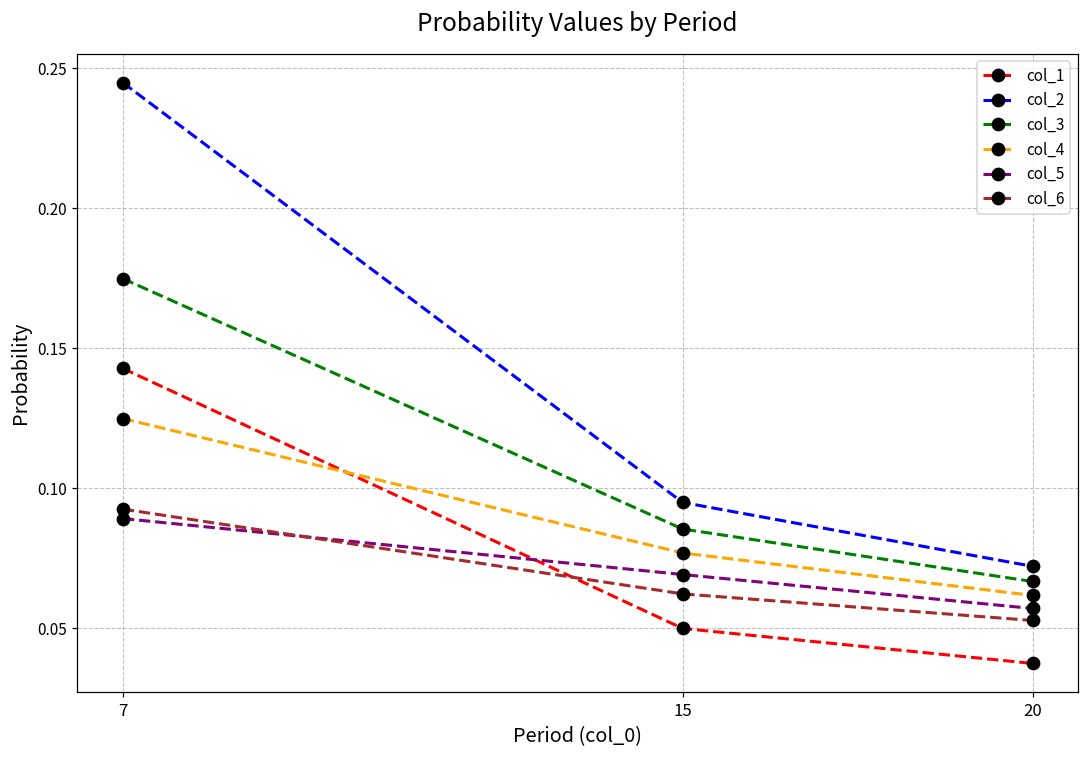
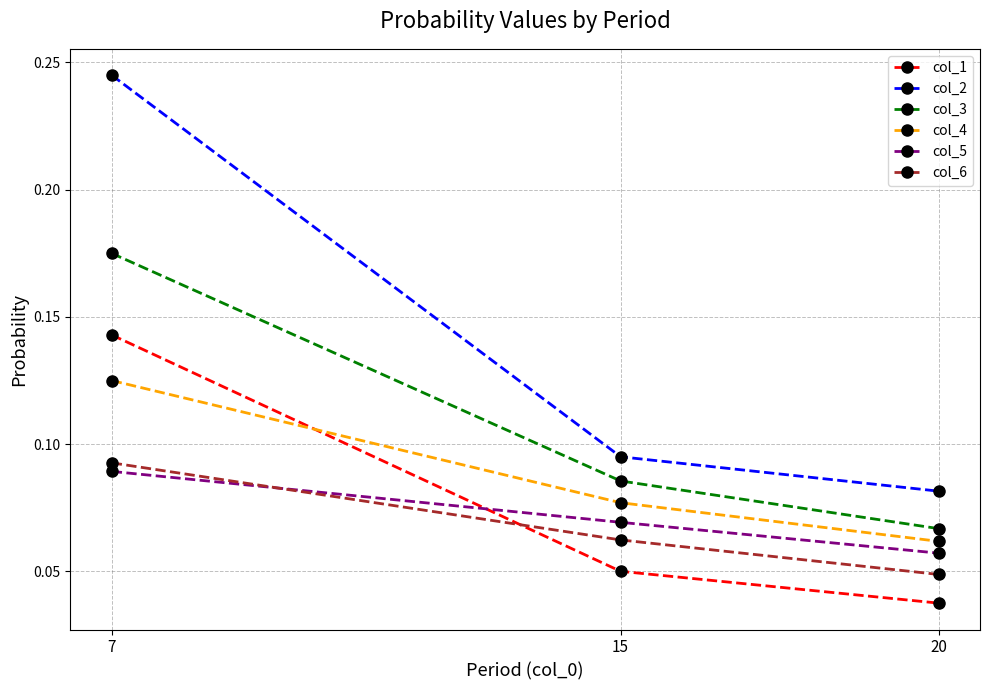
col_2, 20: 0.072 -> 0.081
col_6, 20: 0.053 -> 0.049
